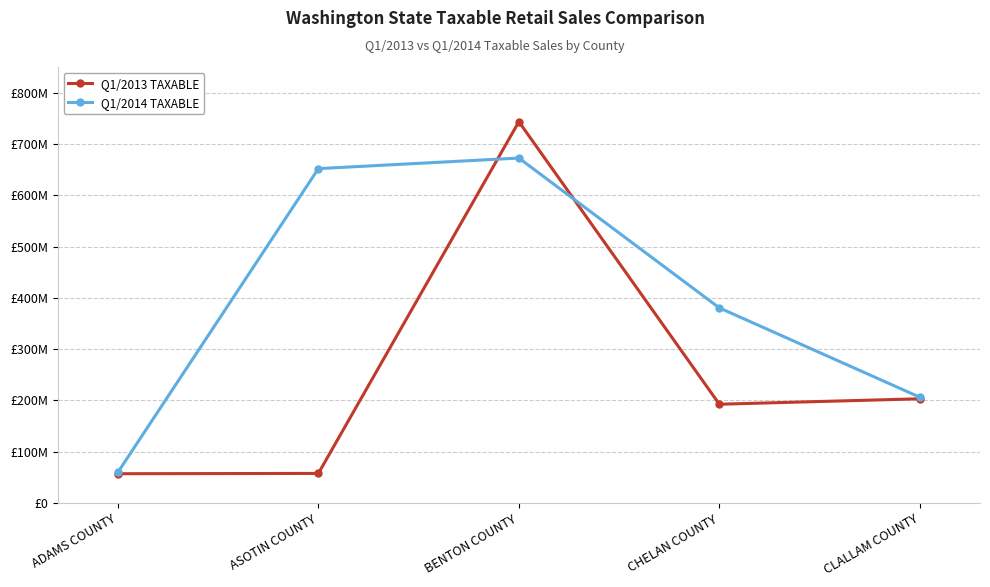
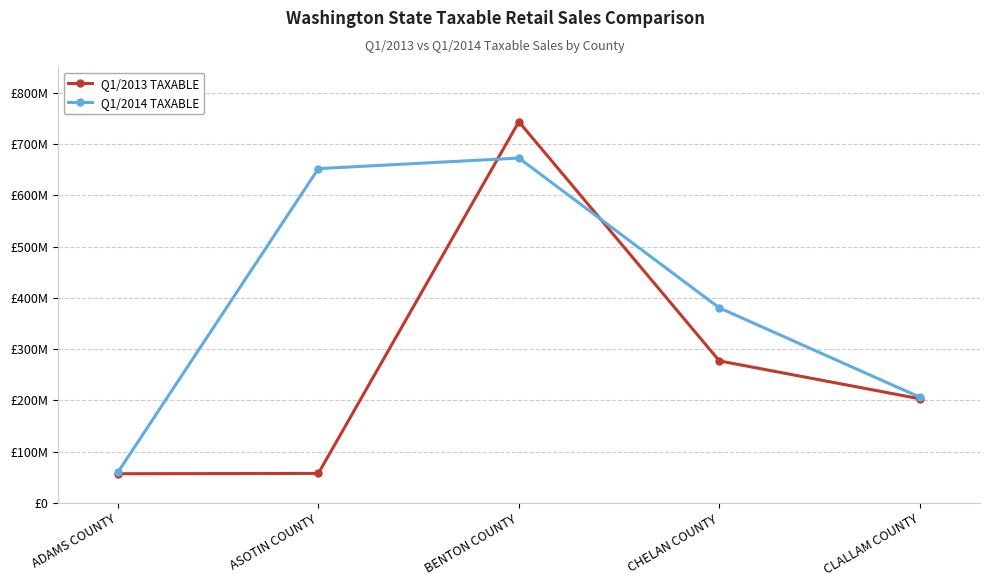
Q1/2013 TAXABLE, CHELAN COUNTY: £190000000 -> £280000000
